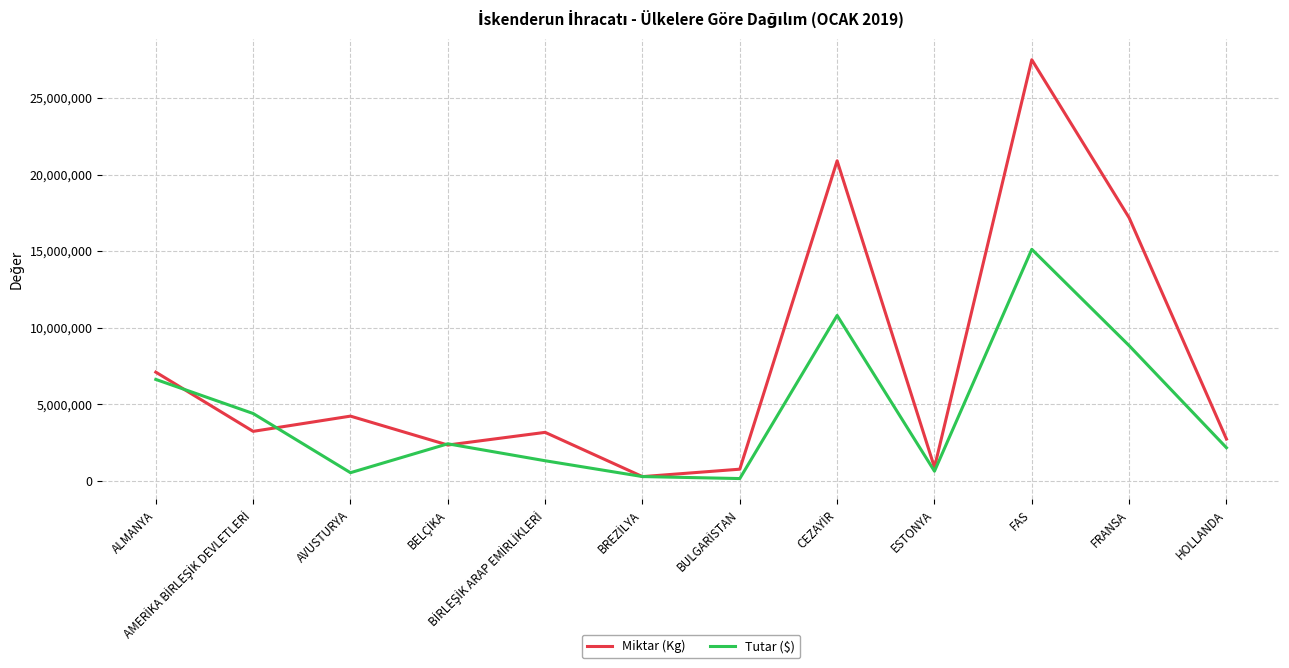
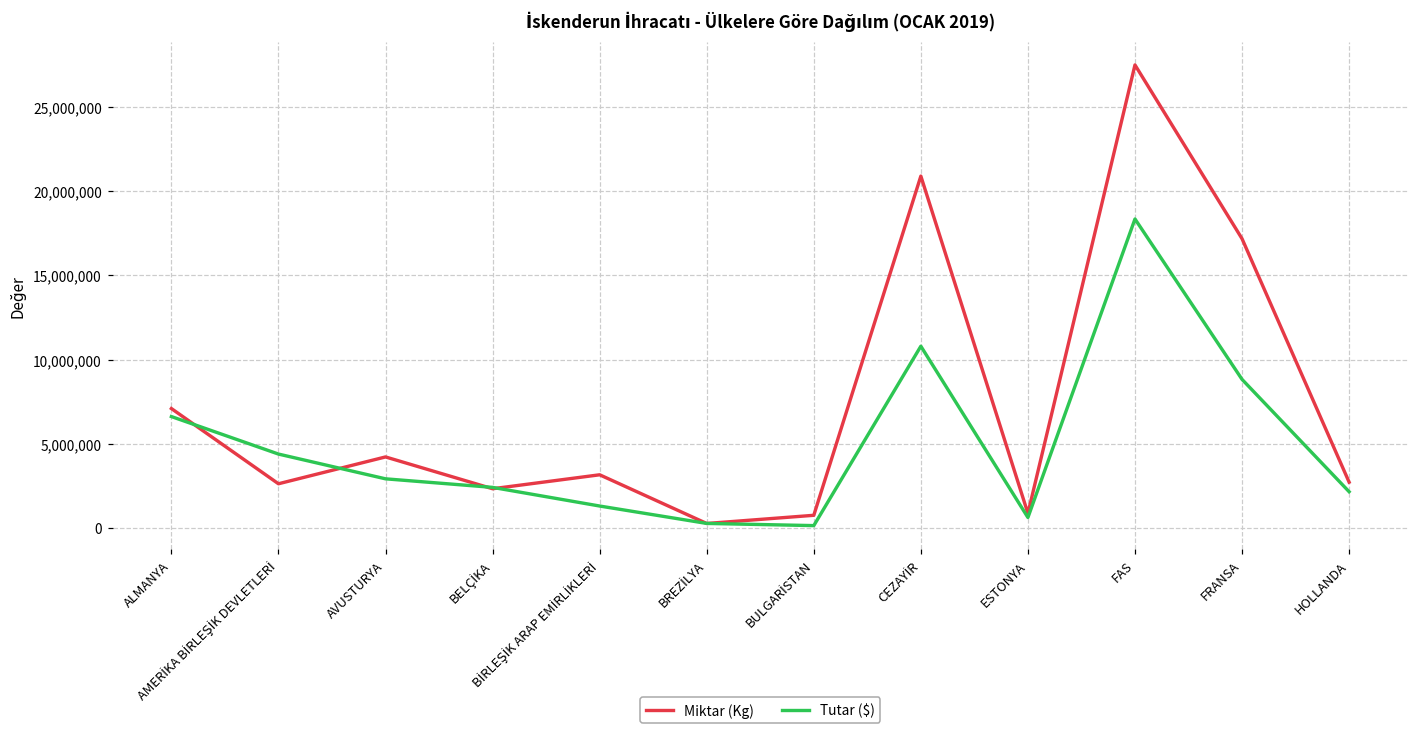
Miktar (Kg), AMERİKA BİRLEŞİK DEVLETLERİ: 3,200,000 -> 2,600,000
Tutar ($), AVUSTURYA: 500,000 -> 2,900,000
Tutar ($), FAS: 15,100,000 -> 18,300,000
